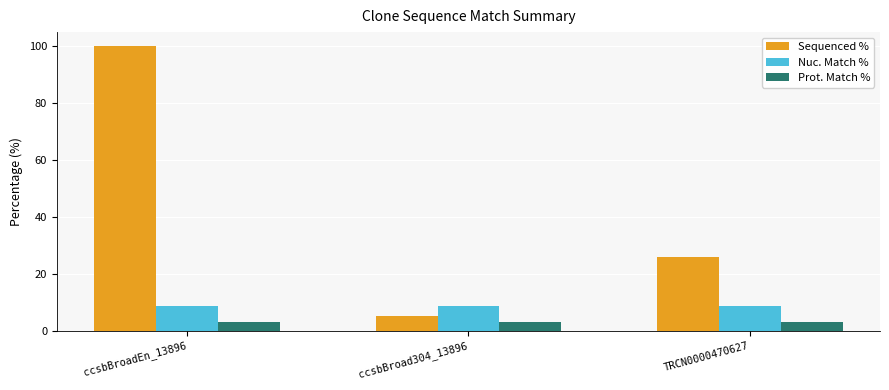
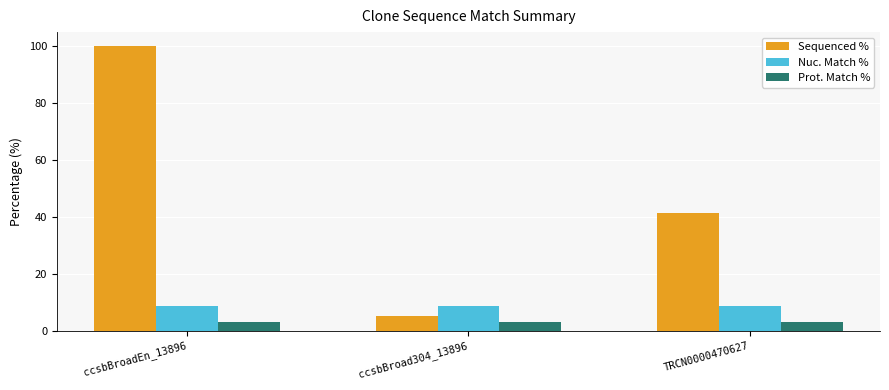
Sequenced %, TRCN0000470627: 26 -> 42
